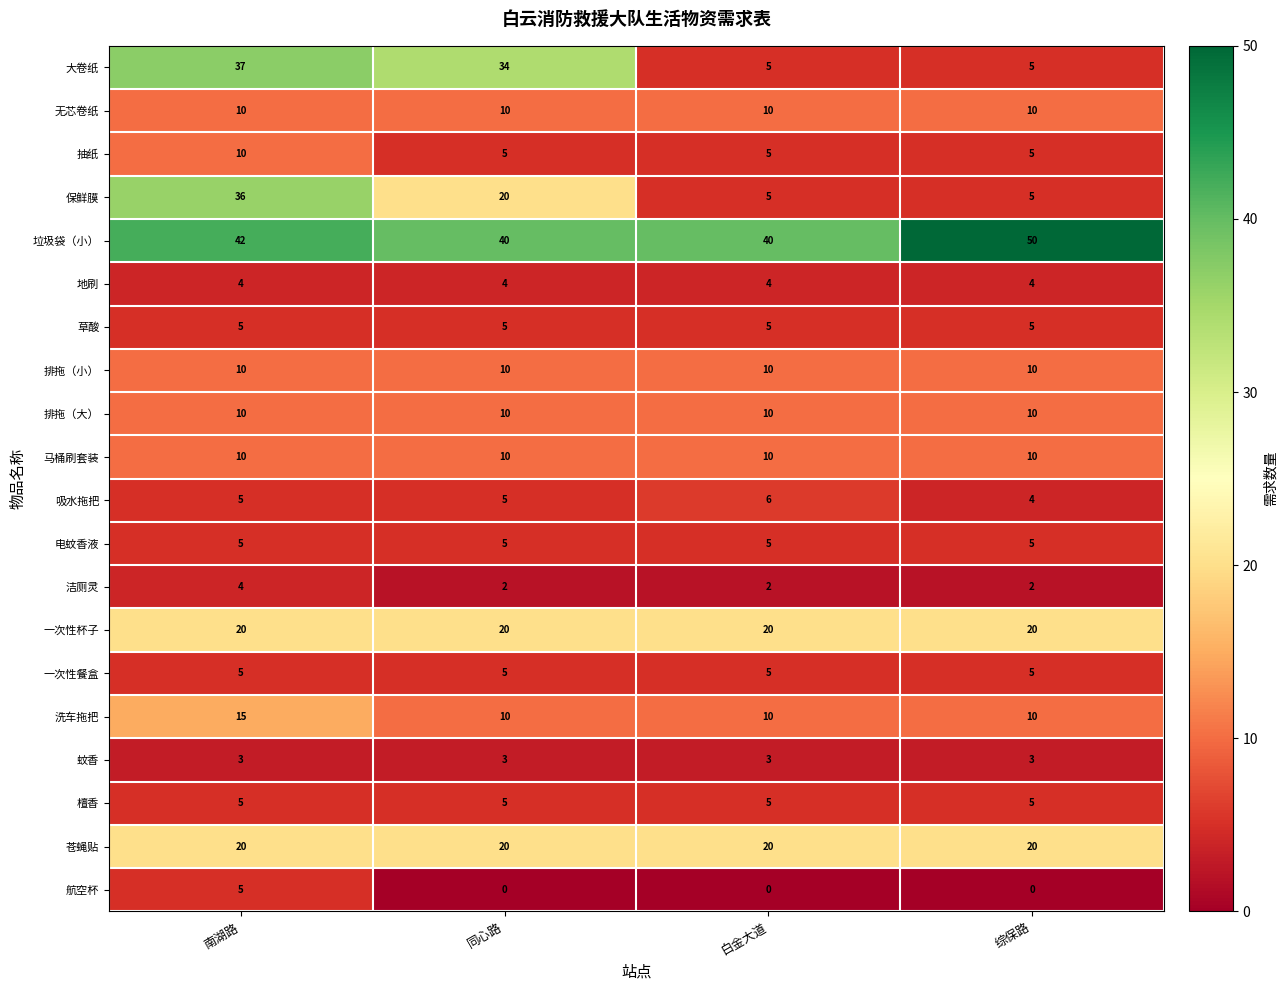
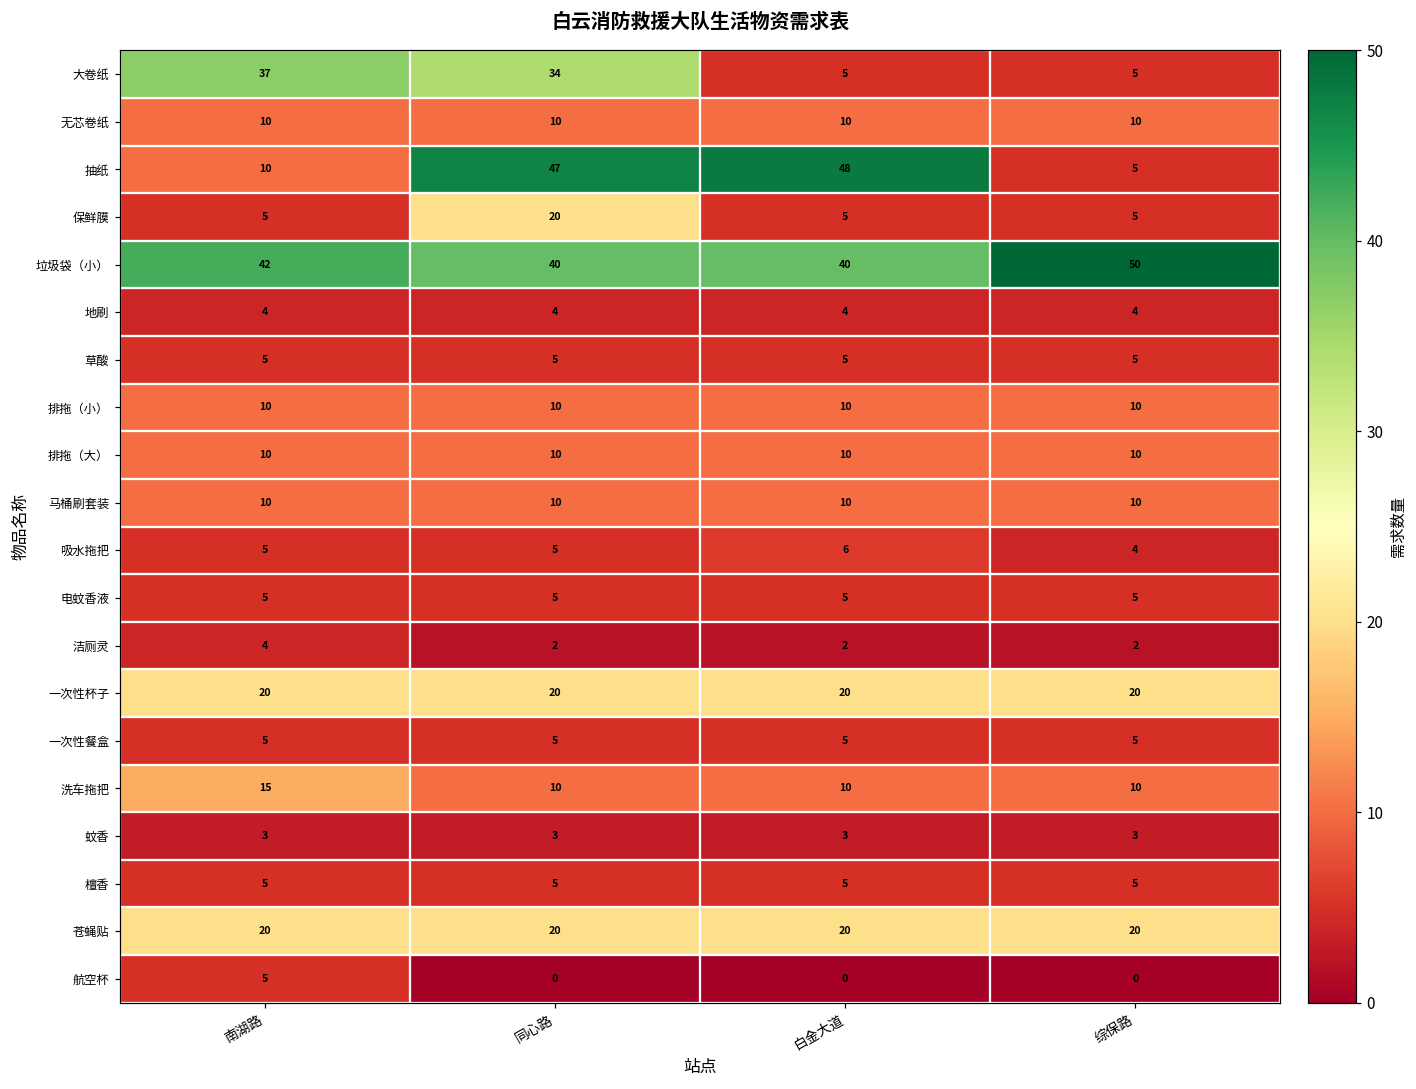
抽纸, 同心路: 5 -> 47
抽纸, 白金大道: 5 -> 48
保鲜膜, 南湖路: 36 -> 5
